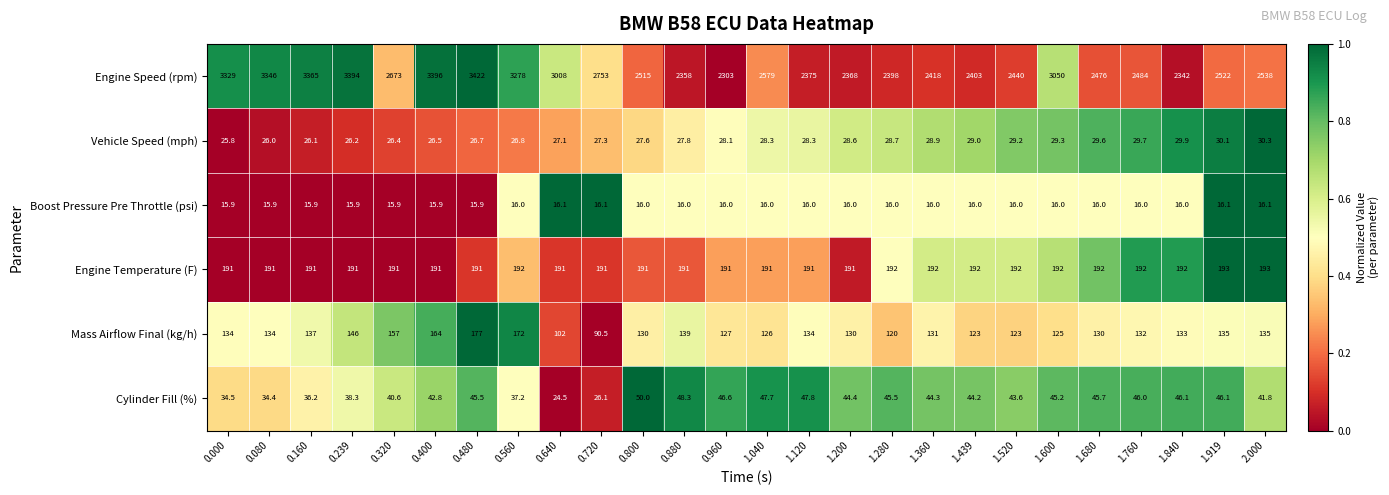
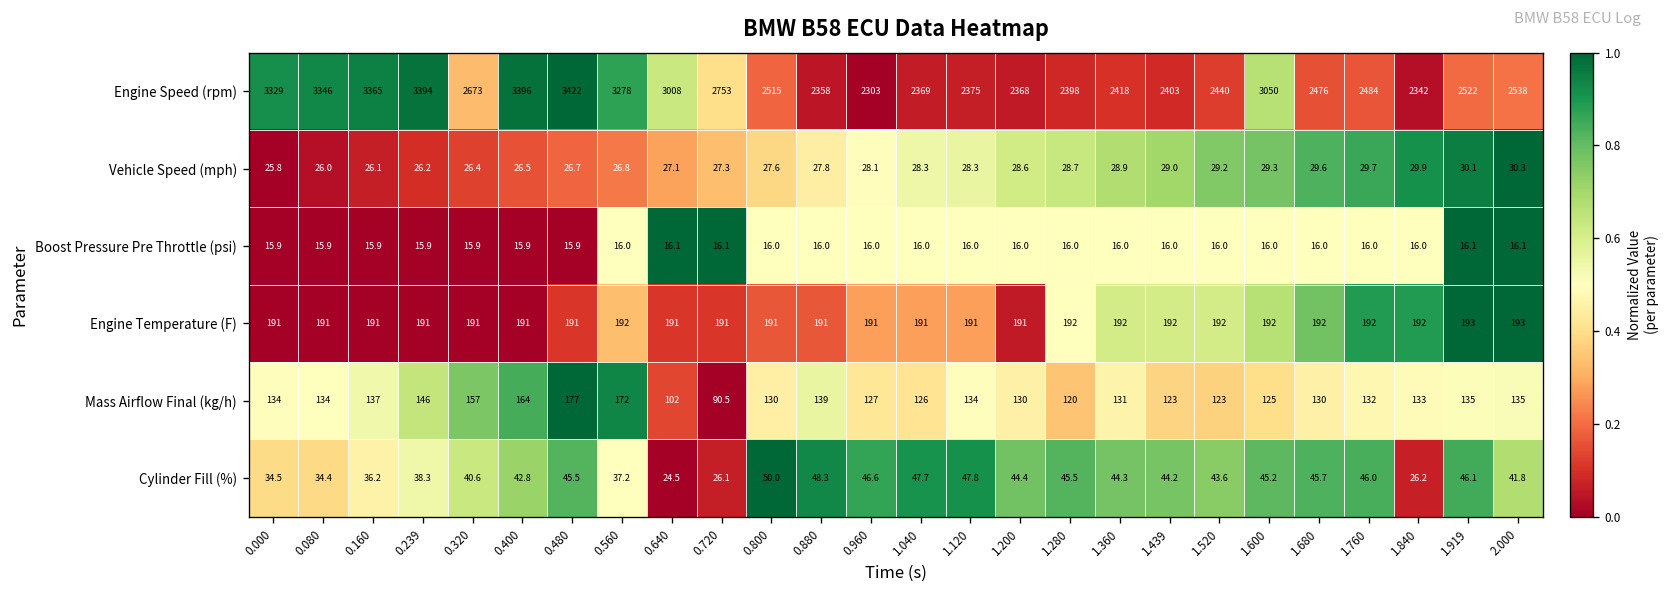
Engine Speed (rpm), 1.040: 2579 -> 2369
Cylinder Fill (%), 1.840: 46.1 -> 26.2
